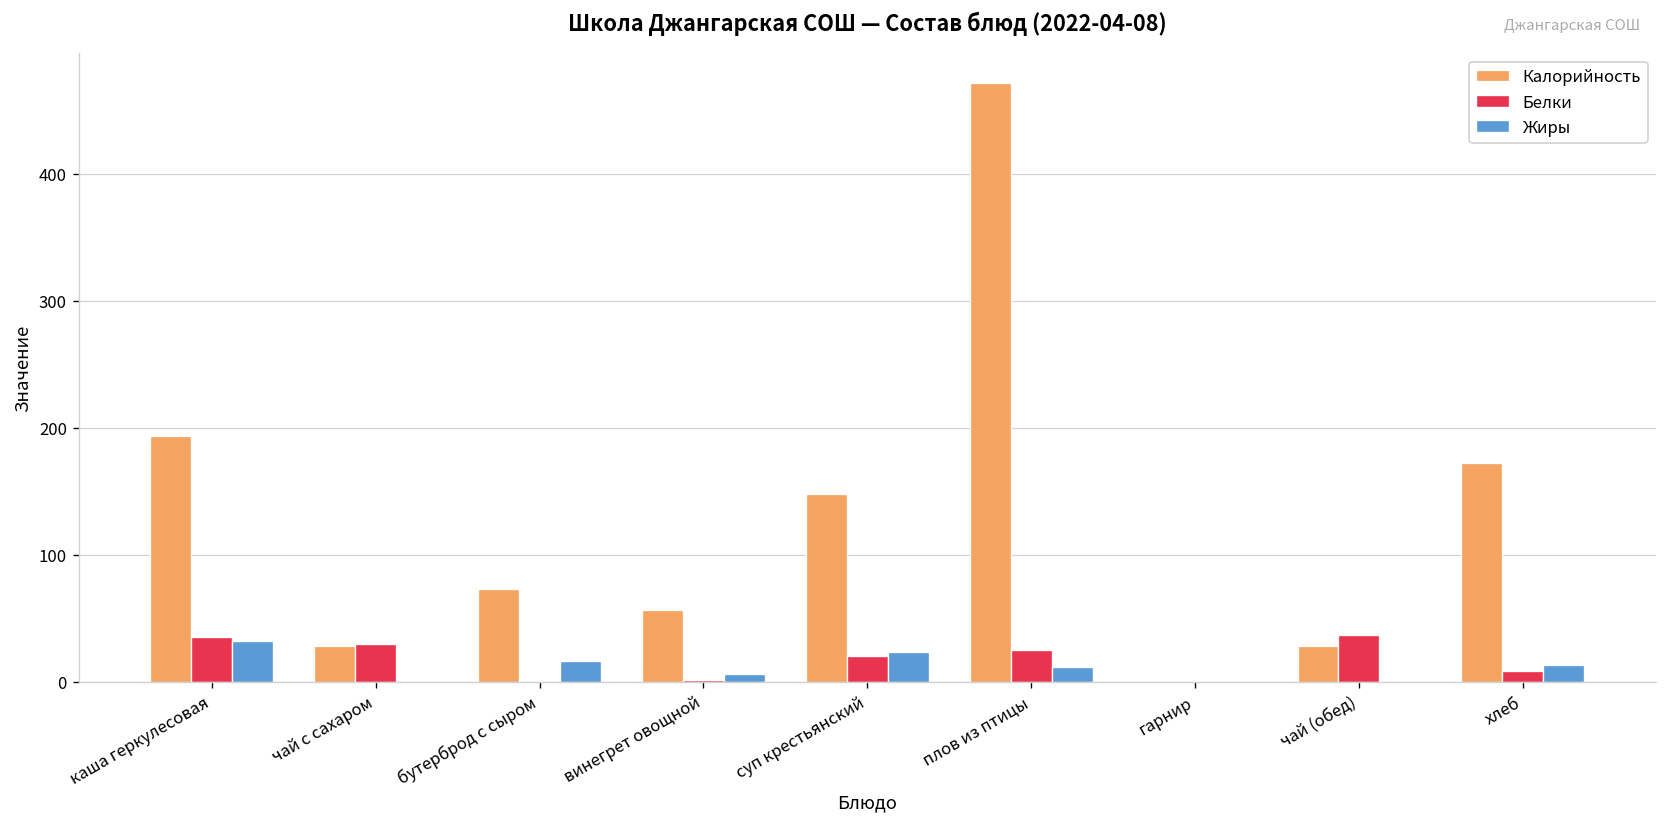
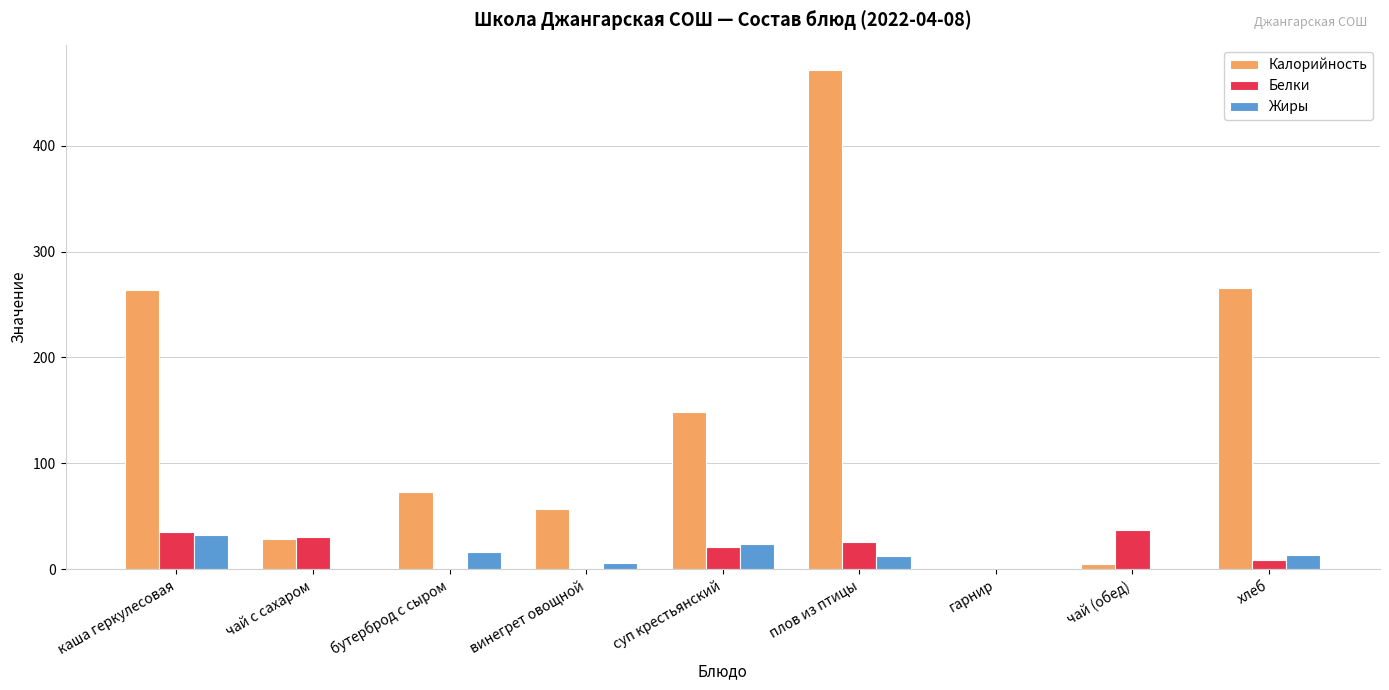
Калорийность, каша геркулесовая: 194 -> 264
Калорийность, чай (обед): 28 -> 5
Калорийность, хлеб: 172 -> 266
